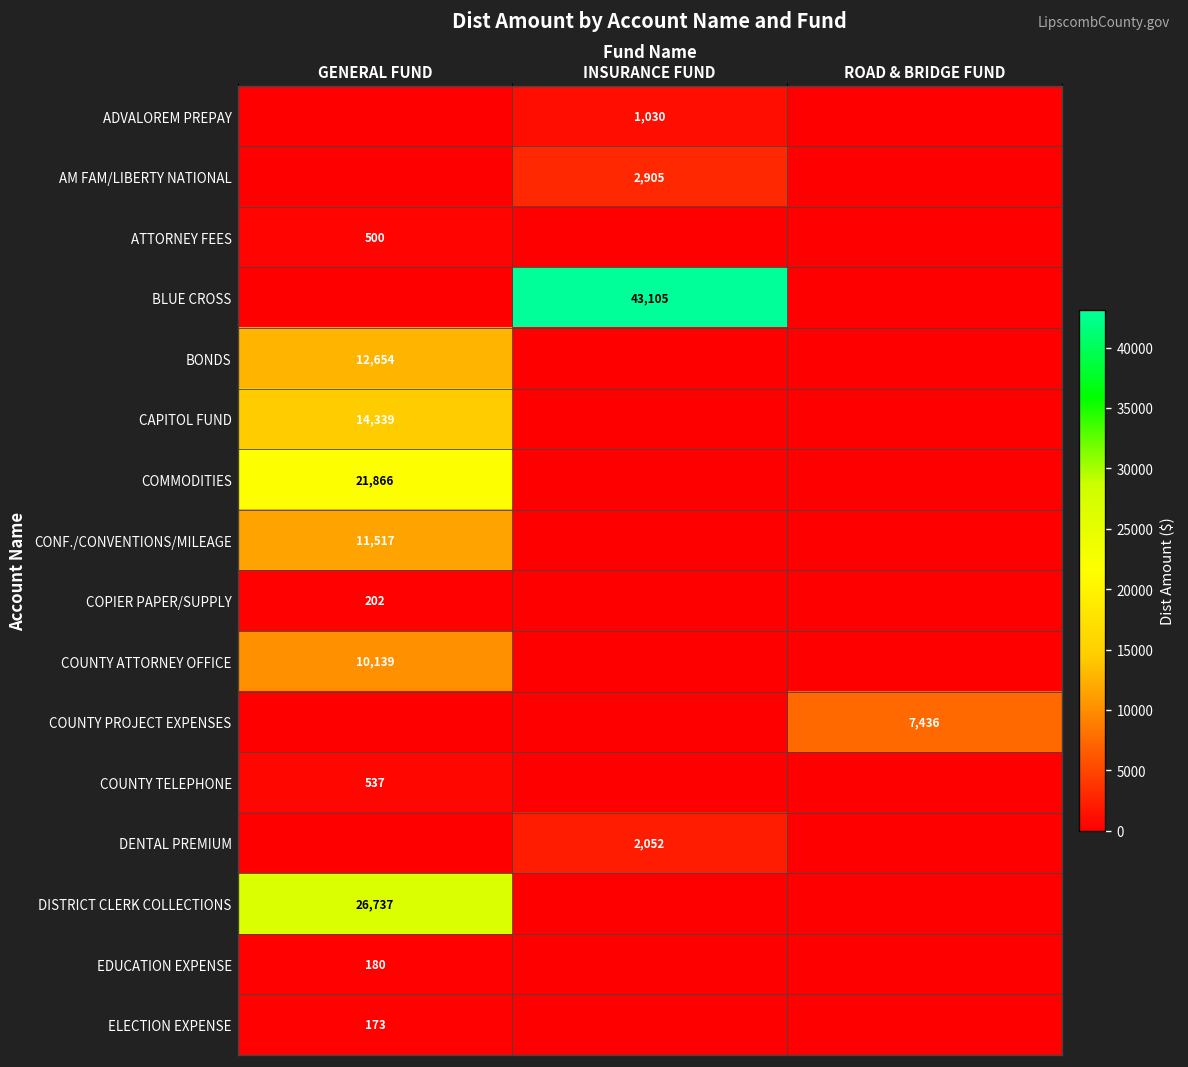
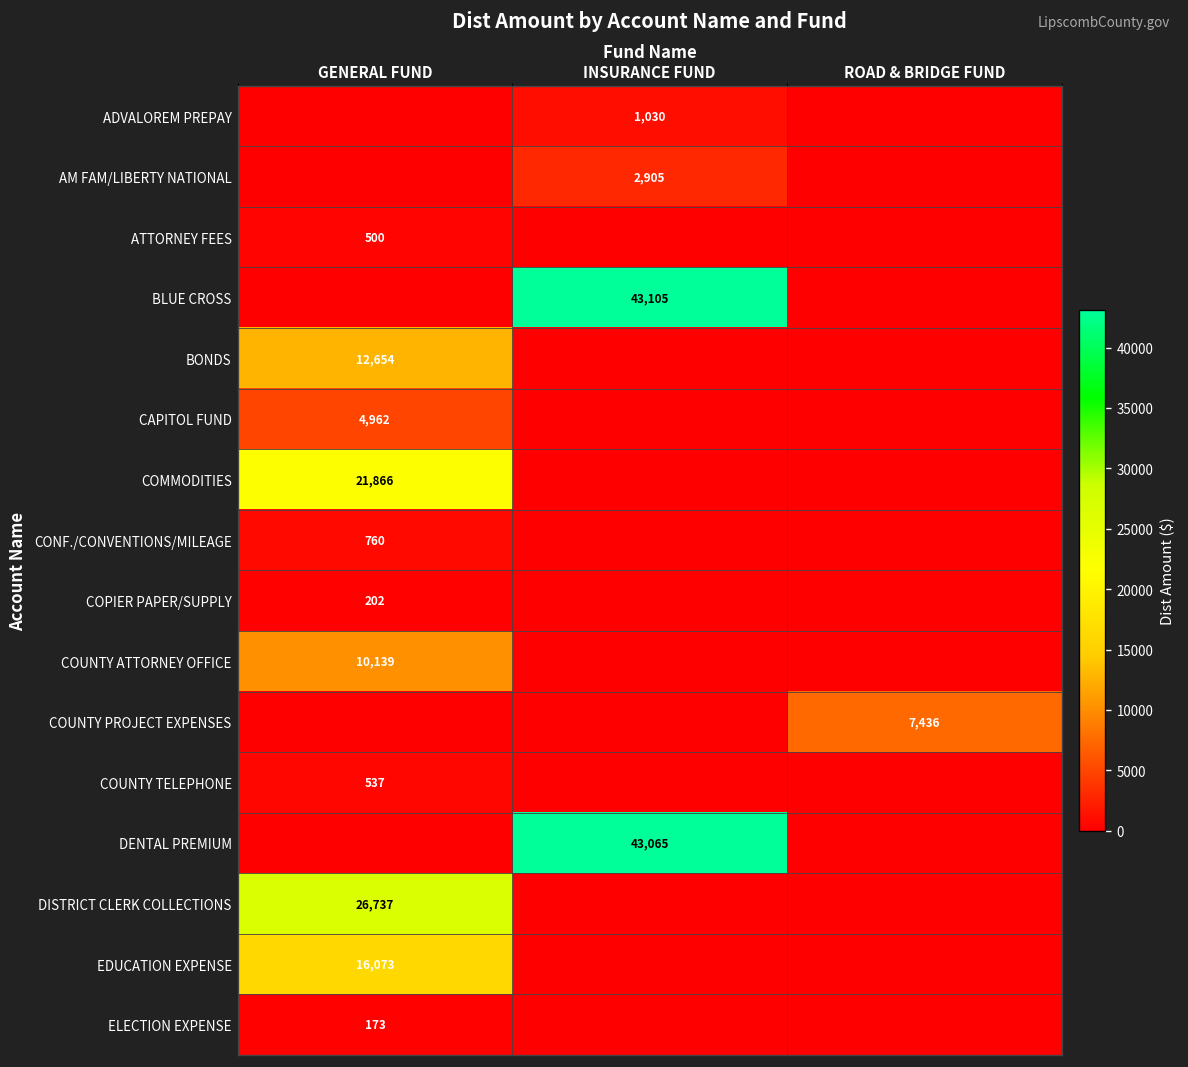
CAPITOL FUND, GENERAL FUND: 14,339 -> 4,962
CONF./CONVENTIONS/MILEAGE, GENERAL FUND: 11,517 -> 760
DENTAL PREMIUM, INSURANCE FUND: 2,052 -> 43,065
EDUCATION EXPENSE, GENERAL FUND: 180 -> 16,073
